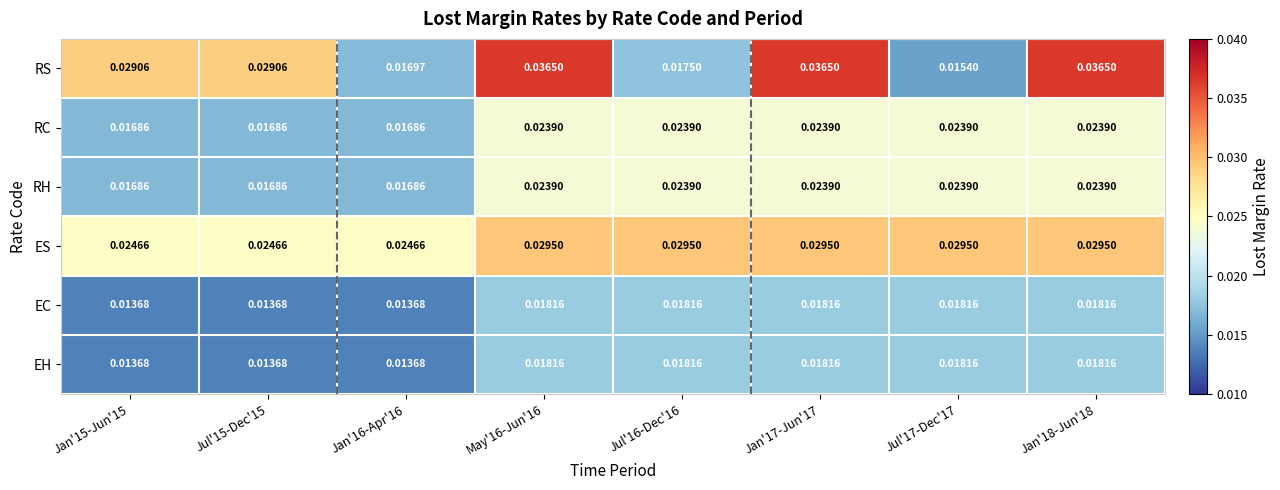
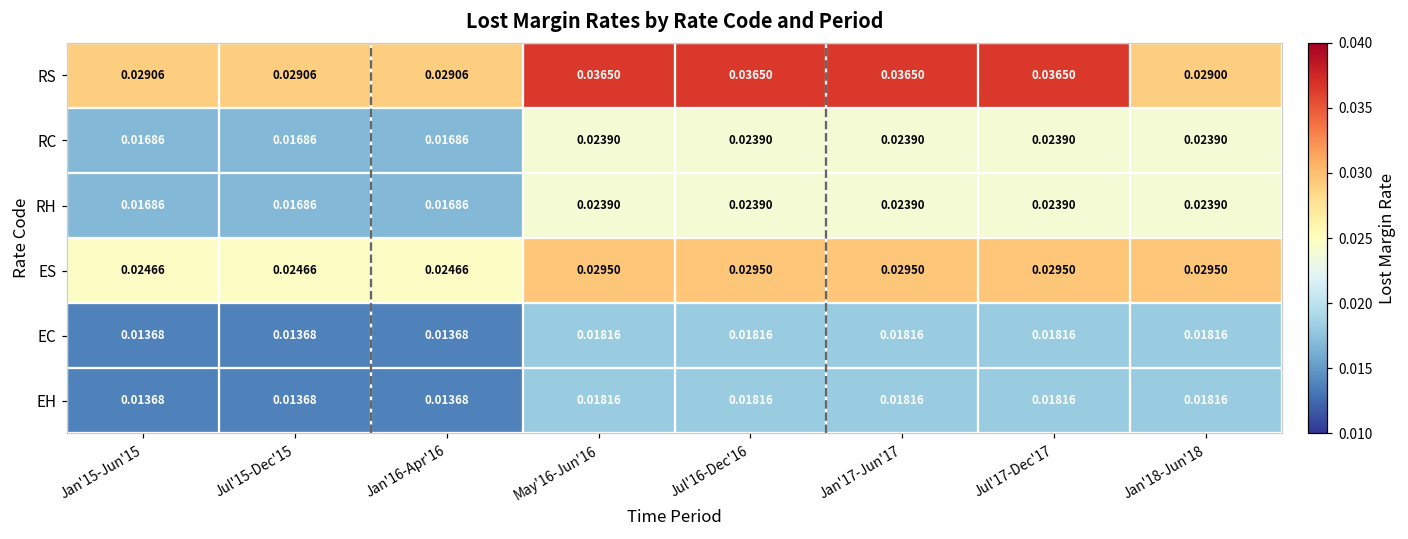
RS, Jan'16-Apr'16: 0.01697 -> 0.02906
RS, Jul'16-Dec'16: 0.01750 -> 0.03650
RS, Jul'17-Dec'17: 0.01540 -> 0.03650
RS, Jan'18-Jun'18: 0.03650 -> 0.02900
